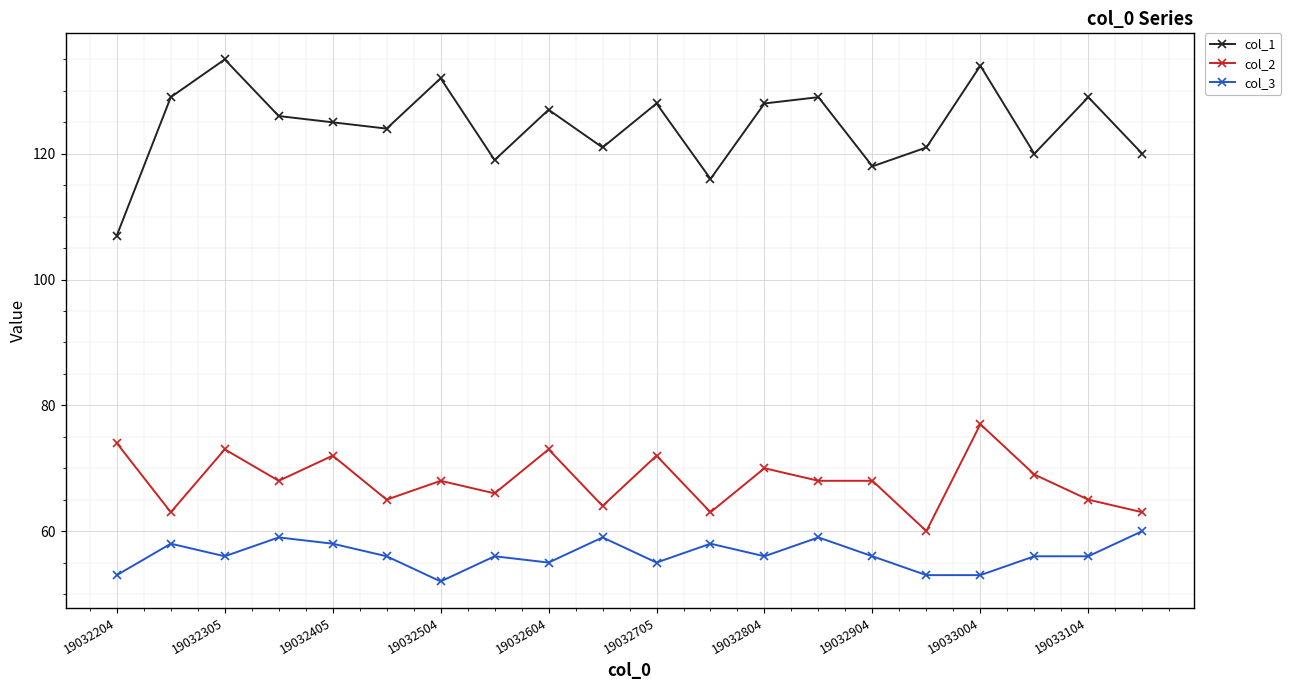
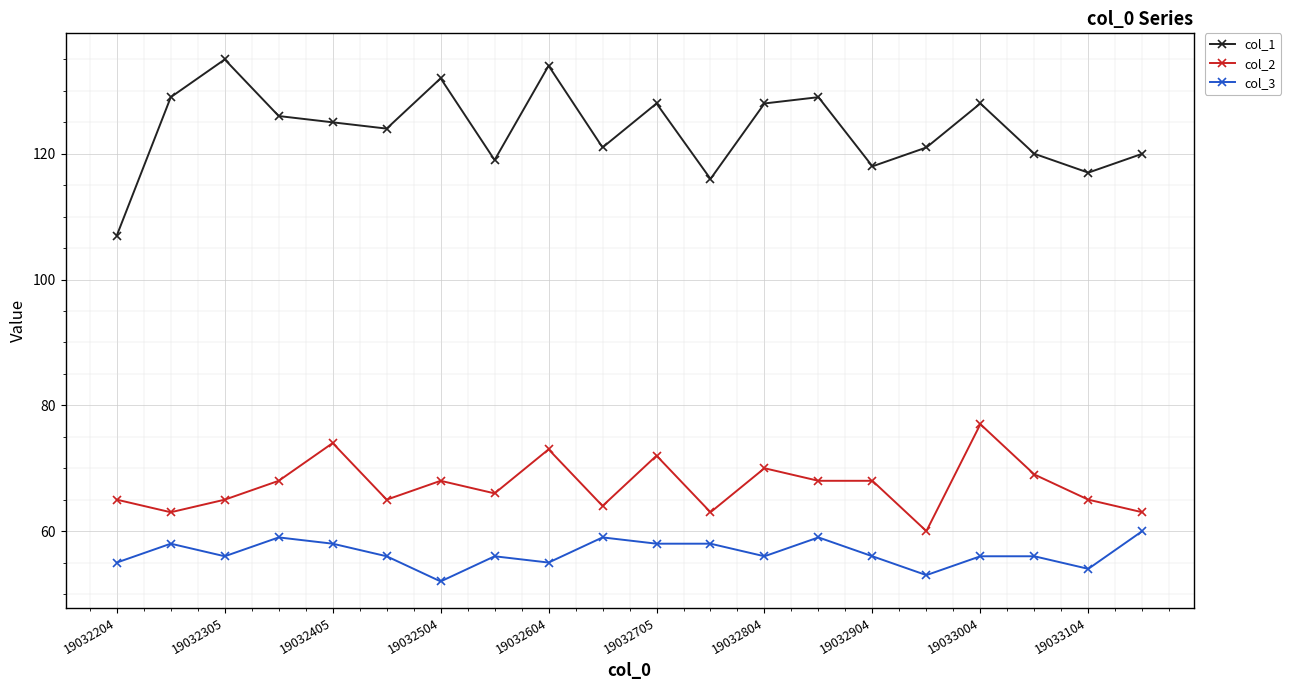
col_2, 19032204: 74 -> 65
col_3, 19032204: 53 -> 55
col_2, 19032305: 73 -> 65
col_2, 19032405: 72 -> 74
col_1, 19032604: 127 -> 134
col_3, 19032705: 55 -> 58
col_1, 19033004: 134 -> 128
col_3, 19033004: 53 -> 56
col_1, 19033104: 129 -> 117
col_3, 19033104: 56 -> 54
